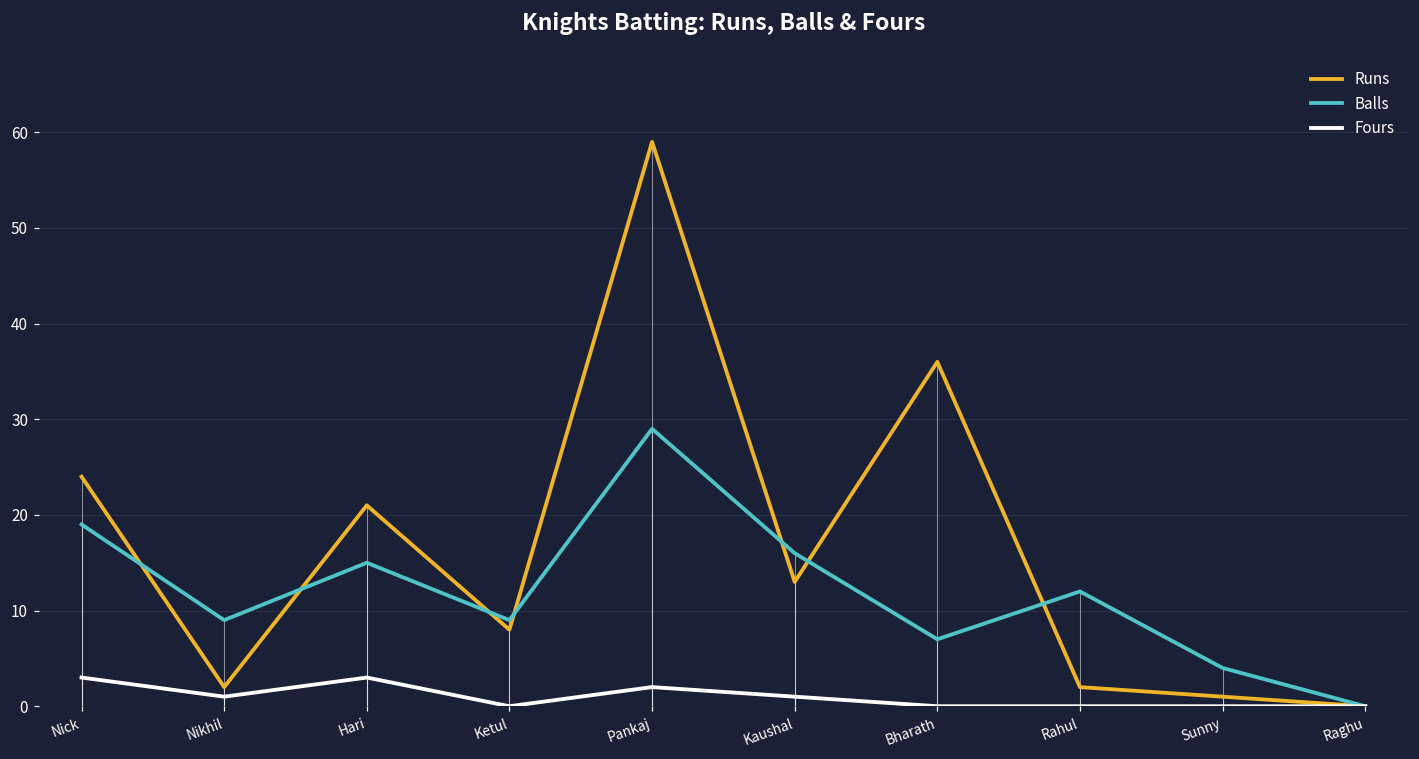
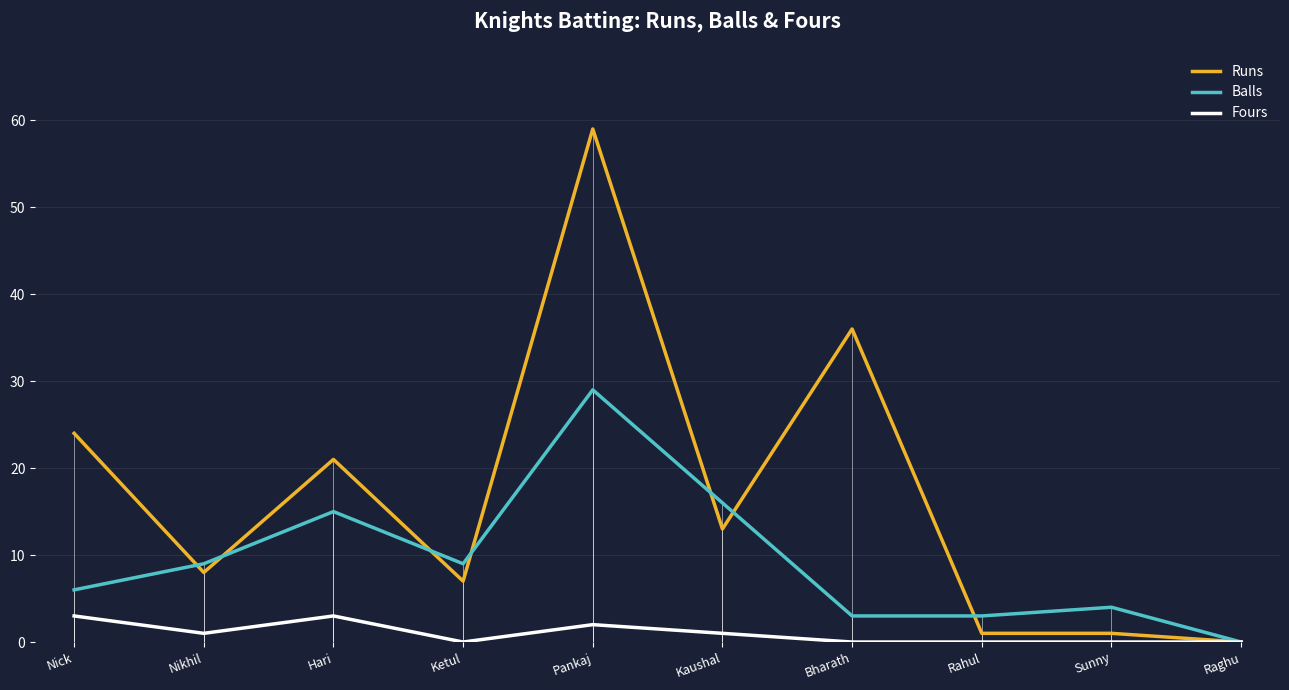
Balls, Nick: 19 -> 6
Runs, Nikhil: 2 -> 8
Runs, Ketul: 8 -> 7
Balls, Bharath: 7 -> 3
Runs, Rahul: 2 -> 1
Balls, Rahul: 12 -> 3
